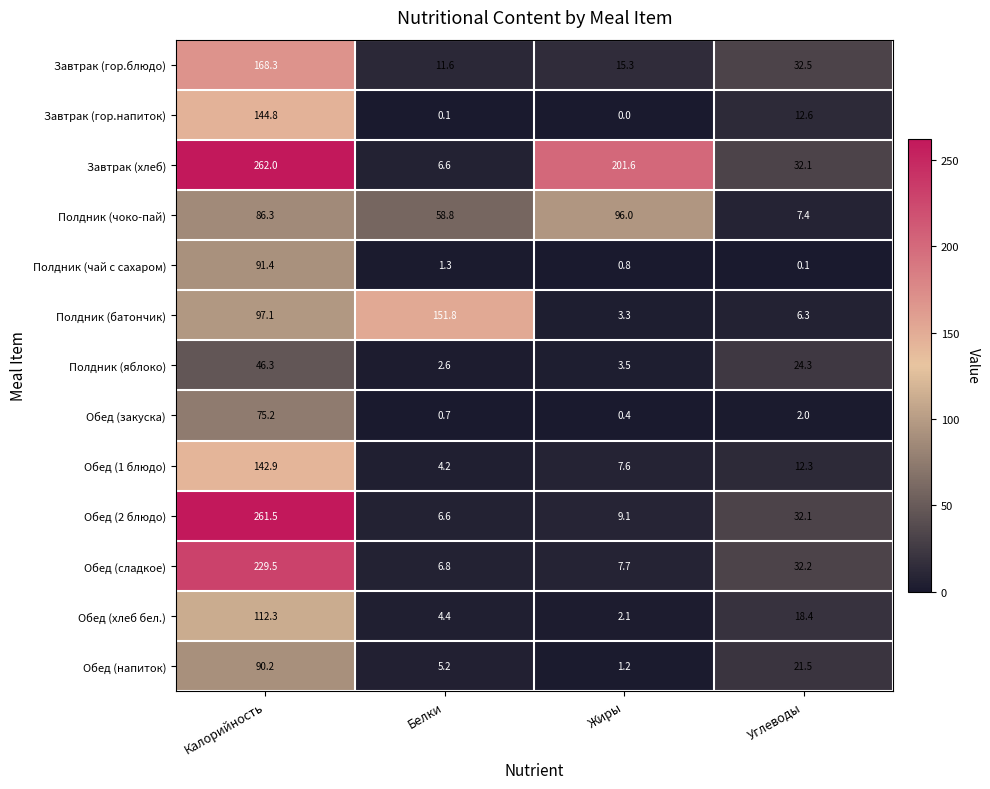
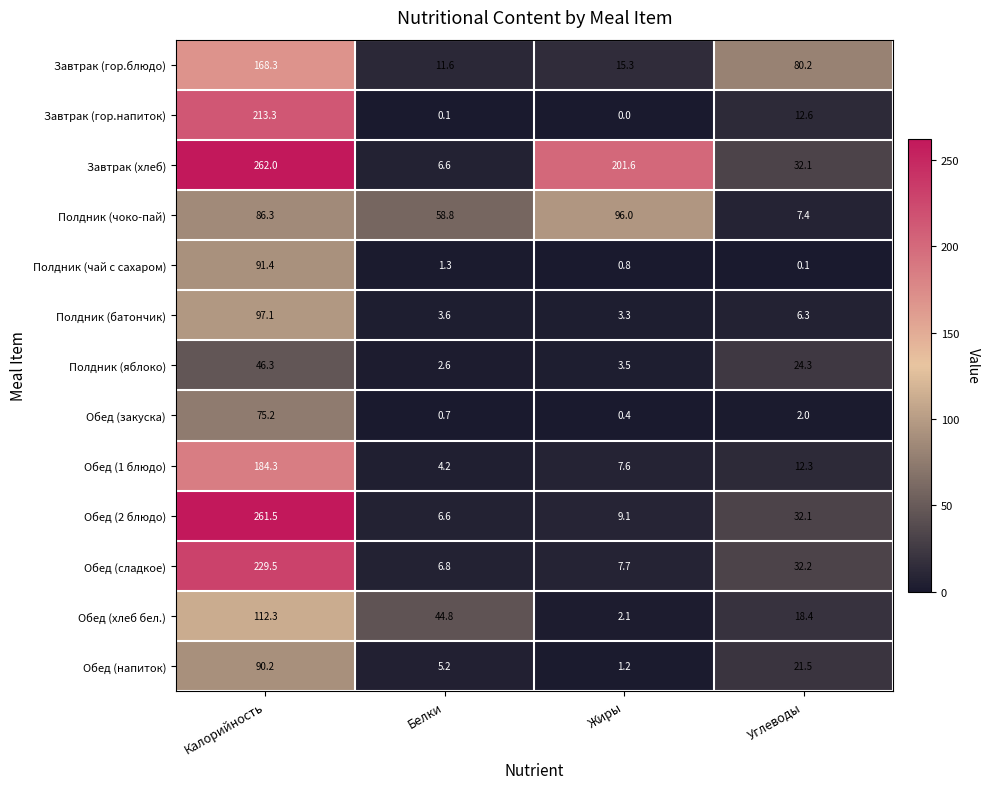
Завтрак (гор.блюдо), Углеводы: 32.5 -> 80.2
Завтрак (гор.напиток), Калорийность: 144.8 -> 213.3
Полдник (батончик), Белки: 151.8 -> 3.6
Обед (1 блюдо), Калорийность: 142.9 -> 184.3
Обед (хлеб бел.), Белки: 4.4 -> 44.8
